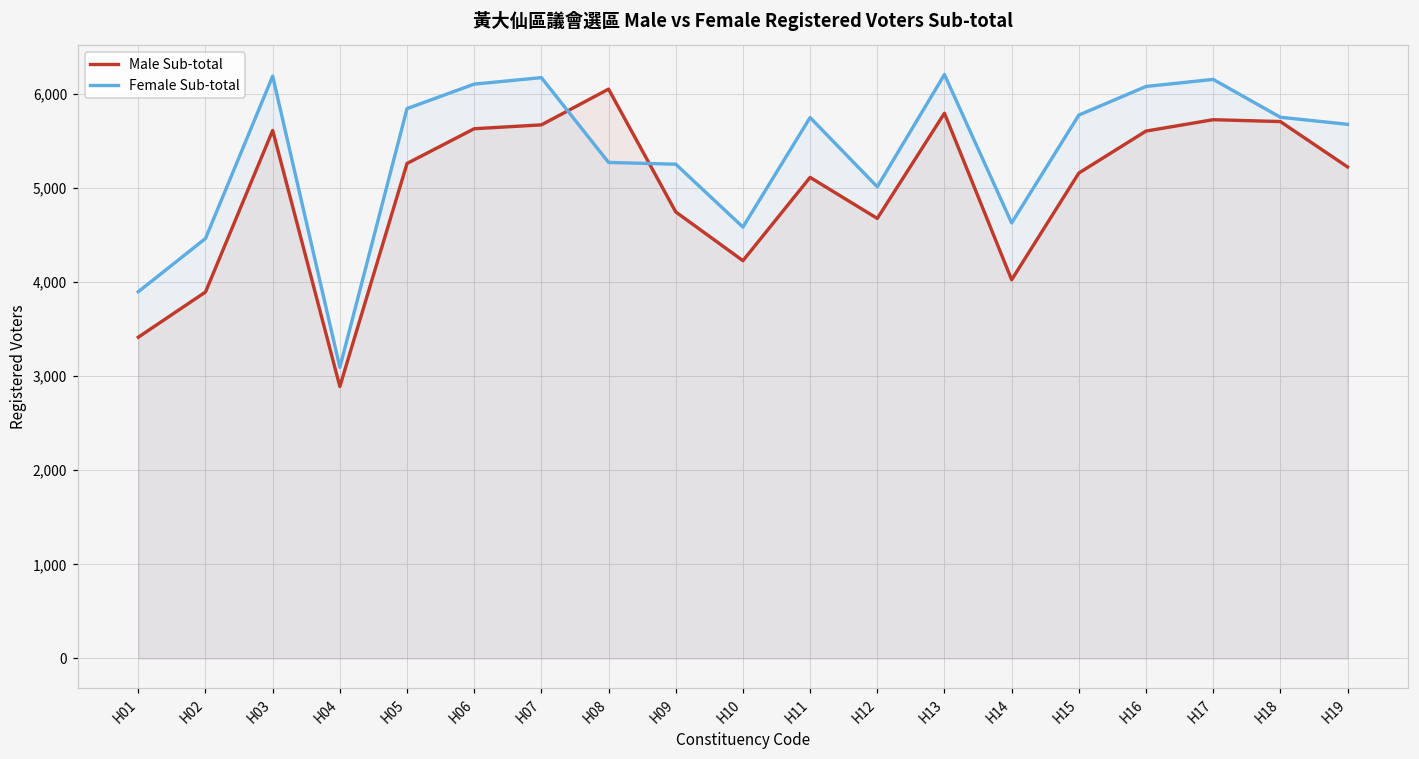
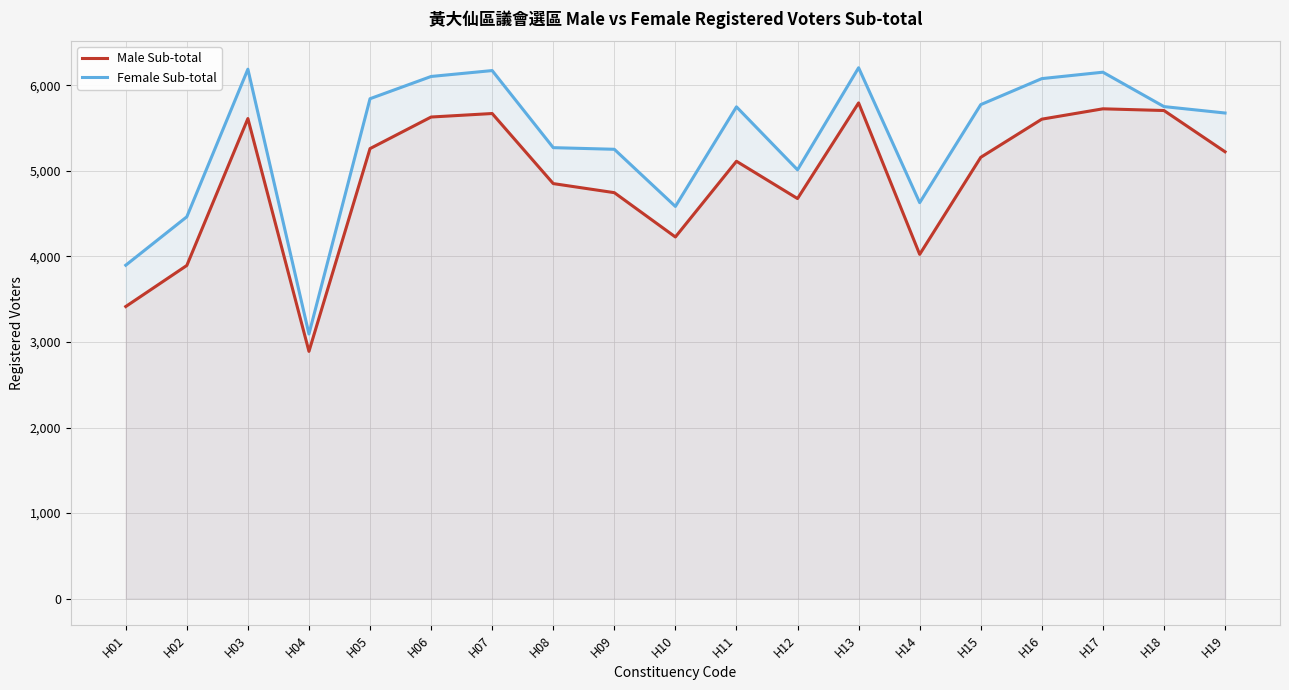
Male Sub-total, H08: 6,100 -> 4,900
